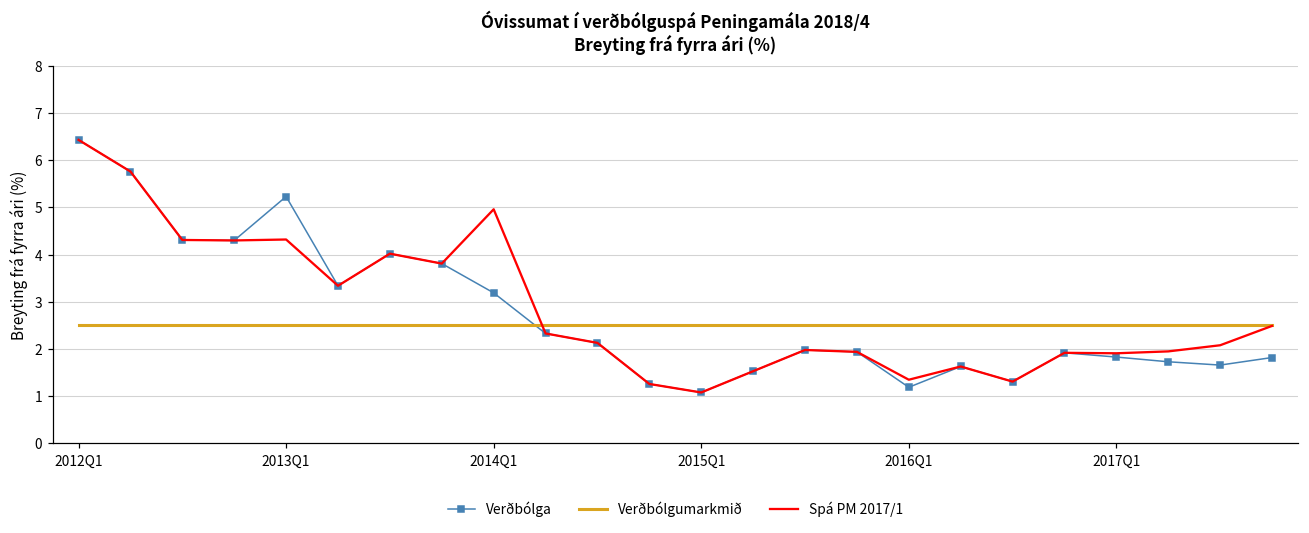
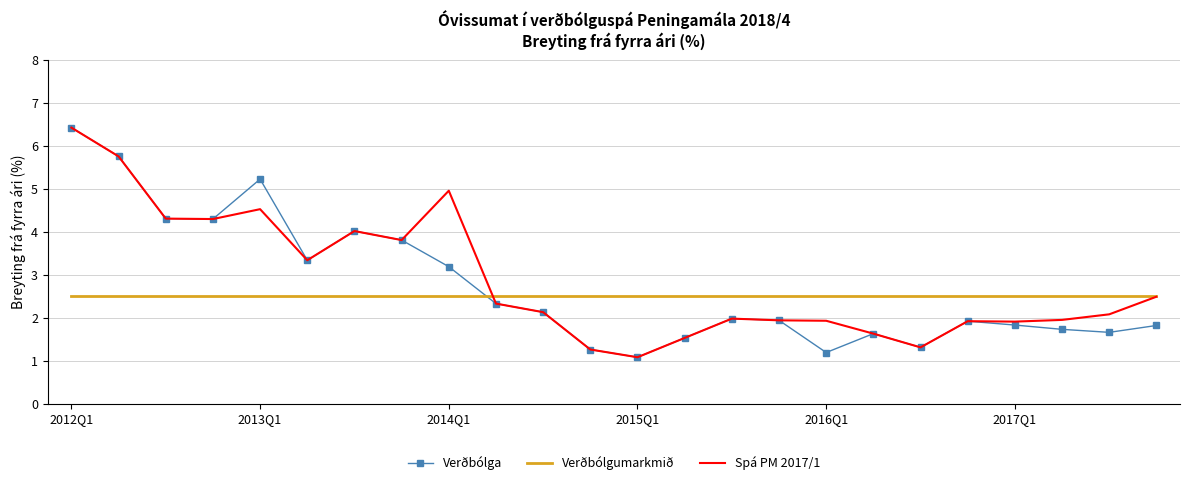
Spá PM 2017/1, 2013Q1: 4.3 -> 4.5
Spá PM 2017/1, 2016Q1: 1.4 -> 1.9
